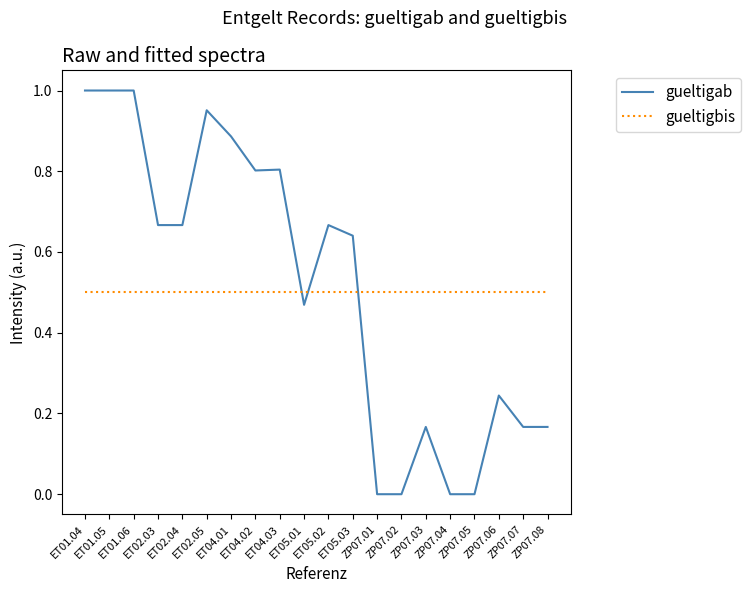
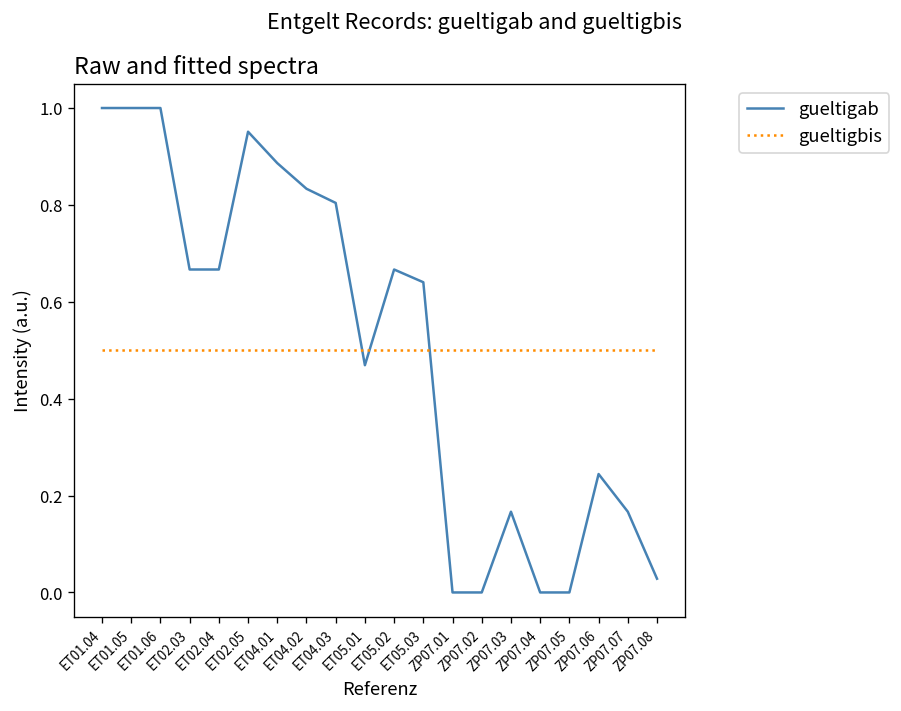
gueltigab, ET04.02: 0.80 -> 0.83
gueltigab, ZP07.08: 0.17 -> 0.03
